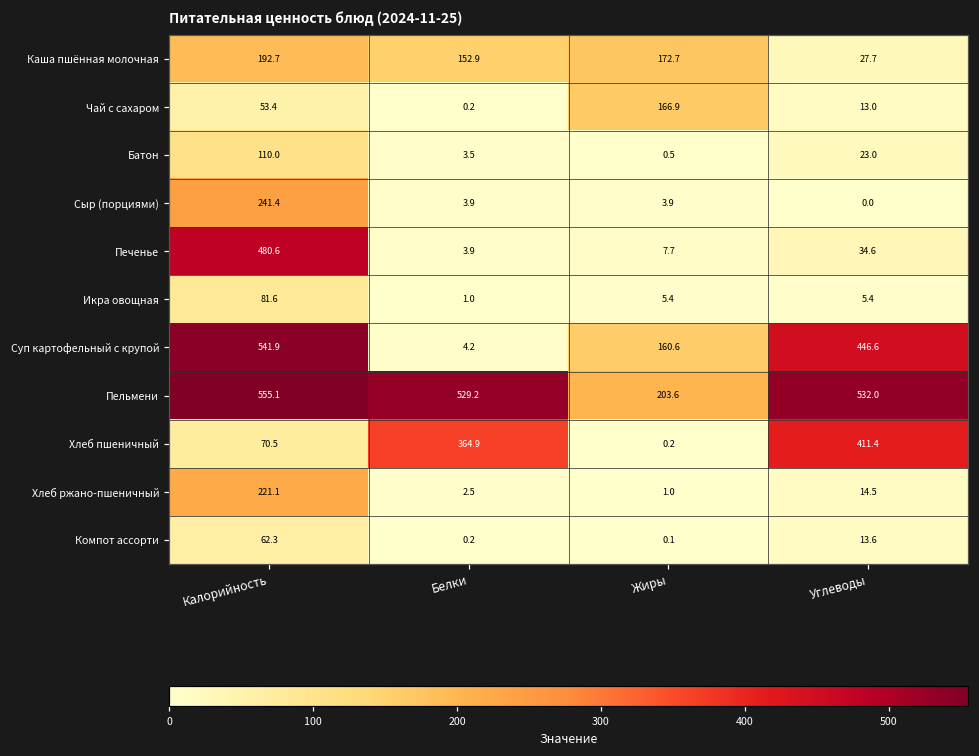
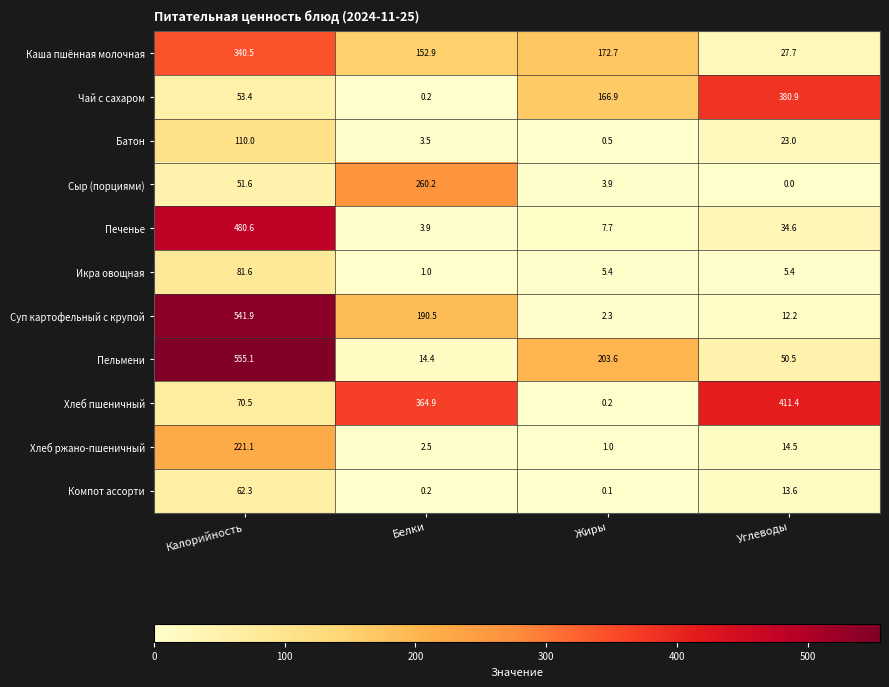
Каша пшённая молочная, Калорийность: 192.7 -> 340.5
Чай с сахаром, Углеводы: 13.0 -> 380.9
Сыр (порциями), Калорийность: 241.4 -> 51.6
Сыр (порциями), Белки: 3.9 -> 260.2
Суп картофельный с крупой, Белки: 4.2 -> 190.5
Суп картофельный с крупой, Жиры: 160.6 -> 2.3
Суп картофельный с крупой, Углеводы: 446.6 -> 12.2
Пельмени, Белки: 529.2 -> 14.4
Пельмени, Углеводы: 532.0 -> 50.5
